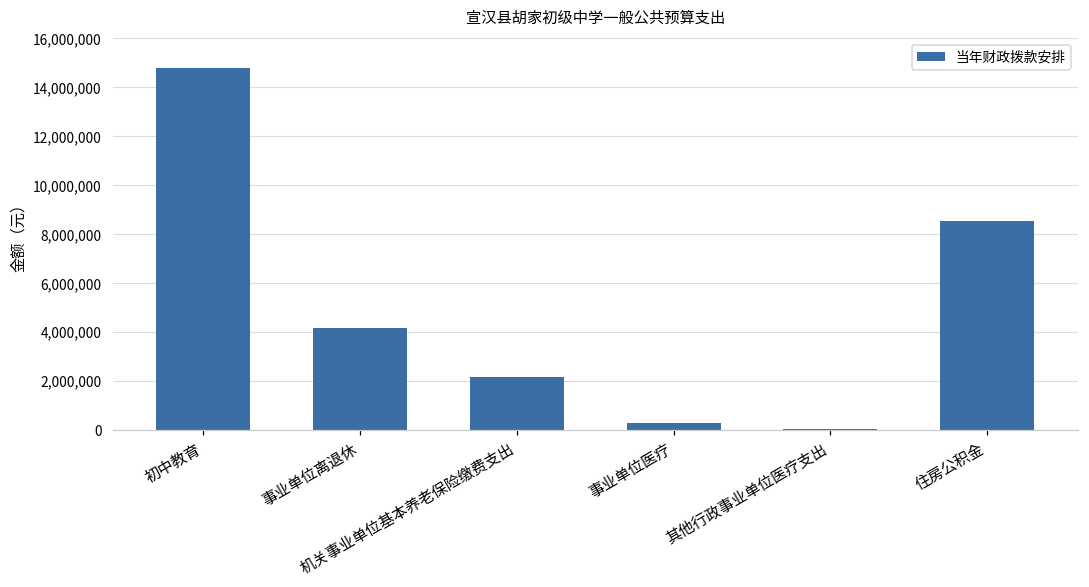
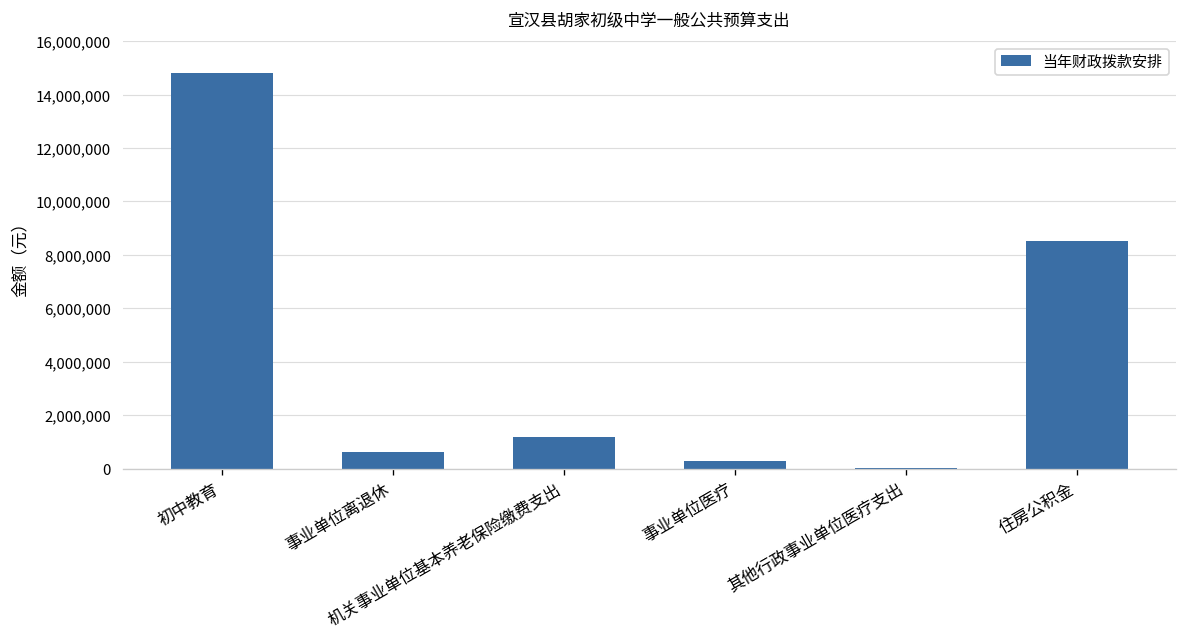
事业单位离退休: 4,200,000 -> 600,000
机关事业单位基本养老保险缴费支出: 2,200,000 -> 1,200,000
